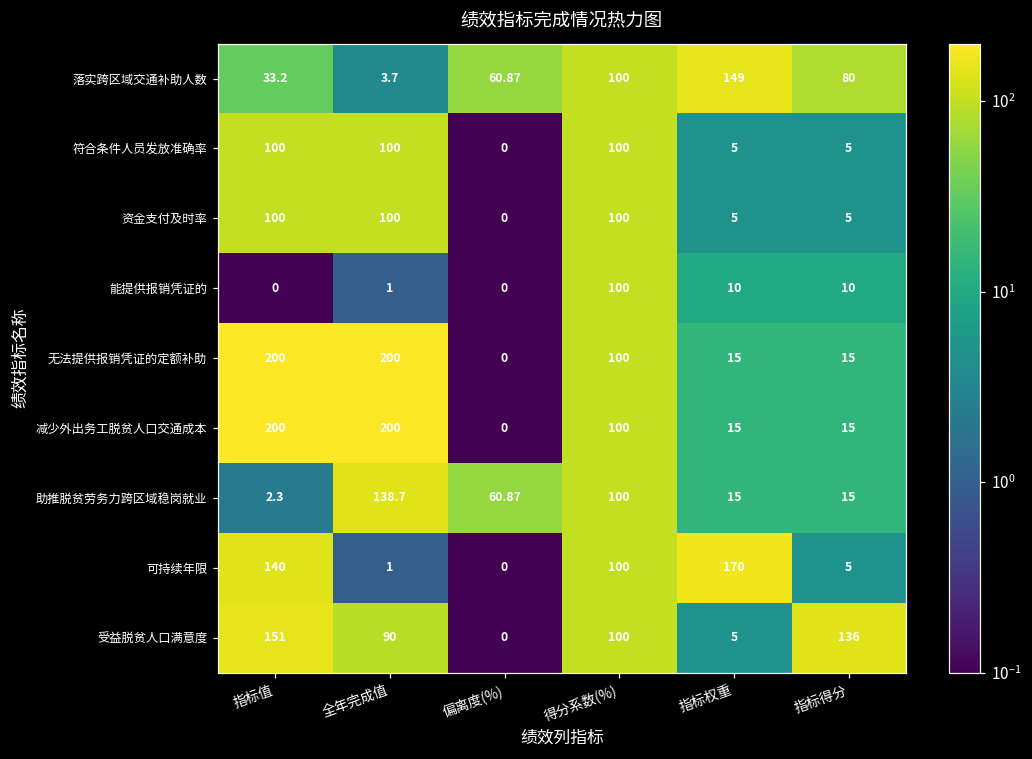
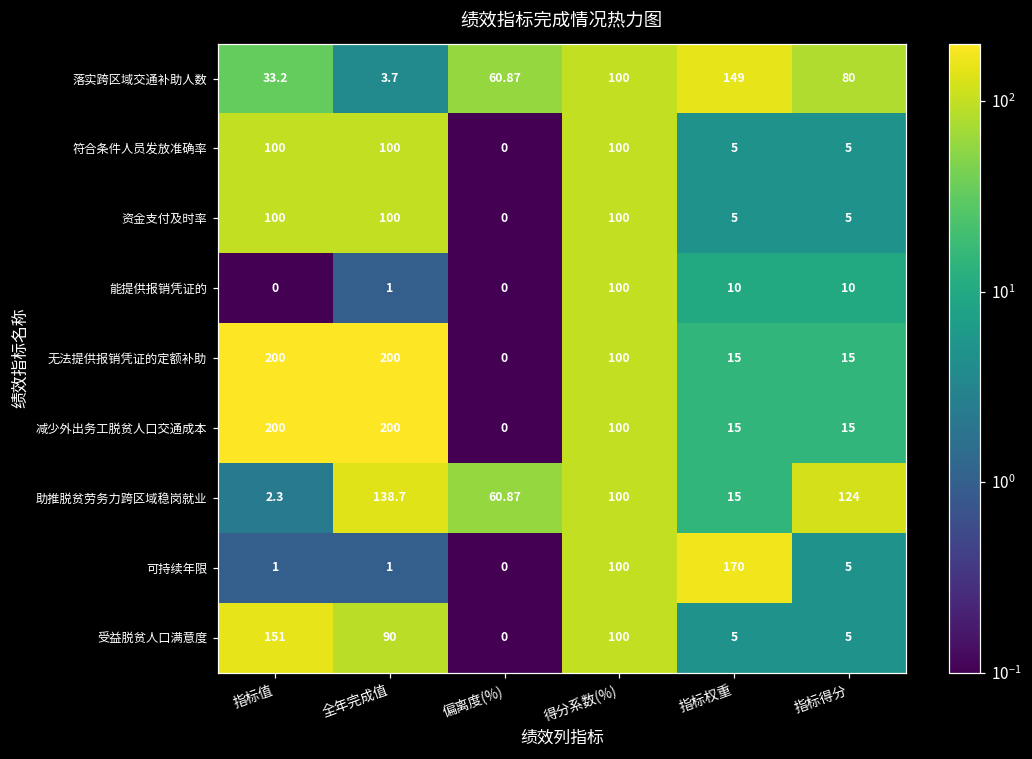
助推脱贫劳务力跨区域稳岗就业, 指标得分: 15 -> 124
可持续年限, 指标值: 140 -> 1
受益脱贫人口满意度, 指标得分: 136 -> 5
